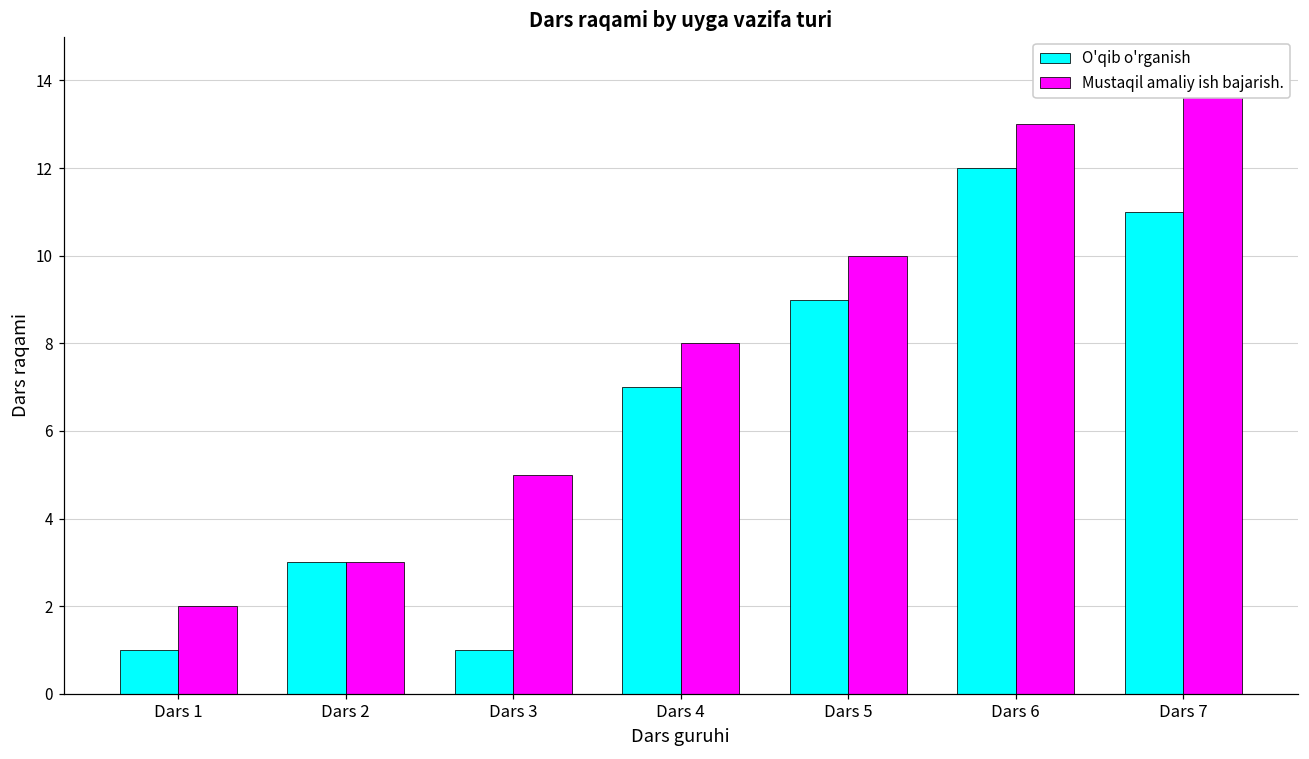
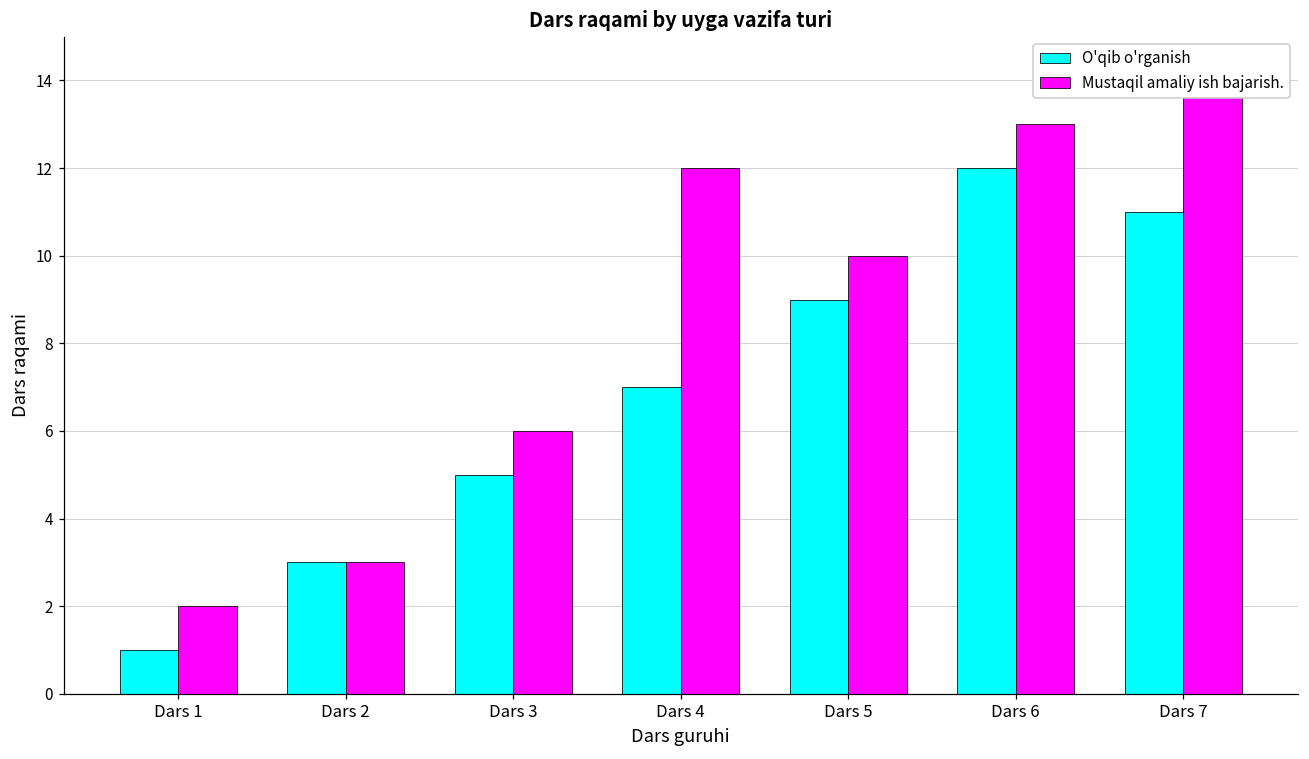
O'qib o'rganish, Dars 3: 1 -> 5
Mustaqil amaliy ish bajarish., Dars 3: 5 -> 6
Mustaqil amaliy ish bajarish., Dars 4: 8 -> 12
